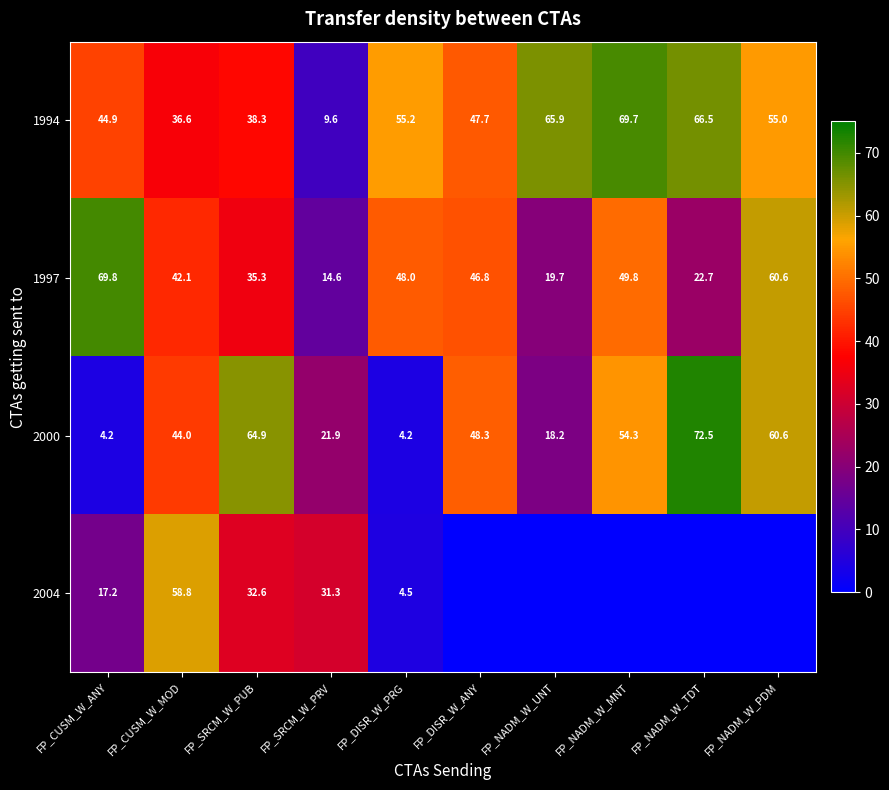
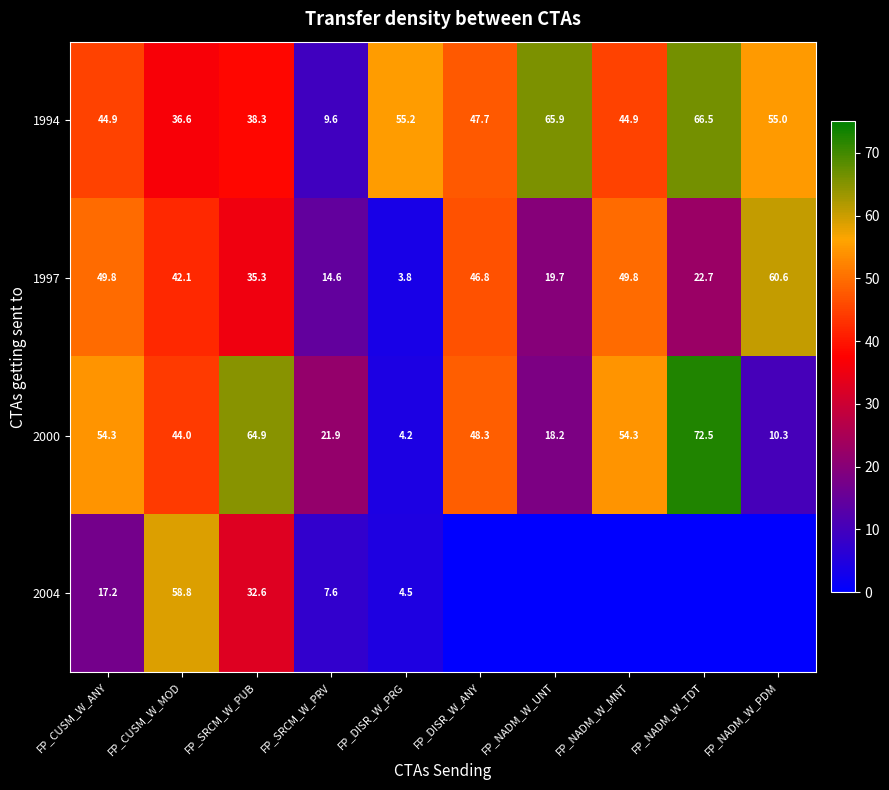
1994, FP_NADM_W_MNT: 69.7 -> 44.9
1997, FP_CUSM_W_ANY: 69.8 -> 49.8
1997, FP_DISR_W_PRG: 48.0 -> 3.8
2000, FP_CUSM_W_ANY: 4.2 -> 54.3
2000, FP_NADM_W_PDM: 60.6 -> 10.3
2004, FP_SRCM_W_PRV: 31.3 -> 7.6
